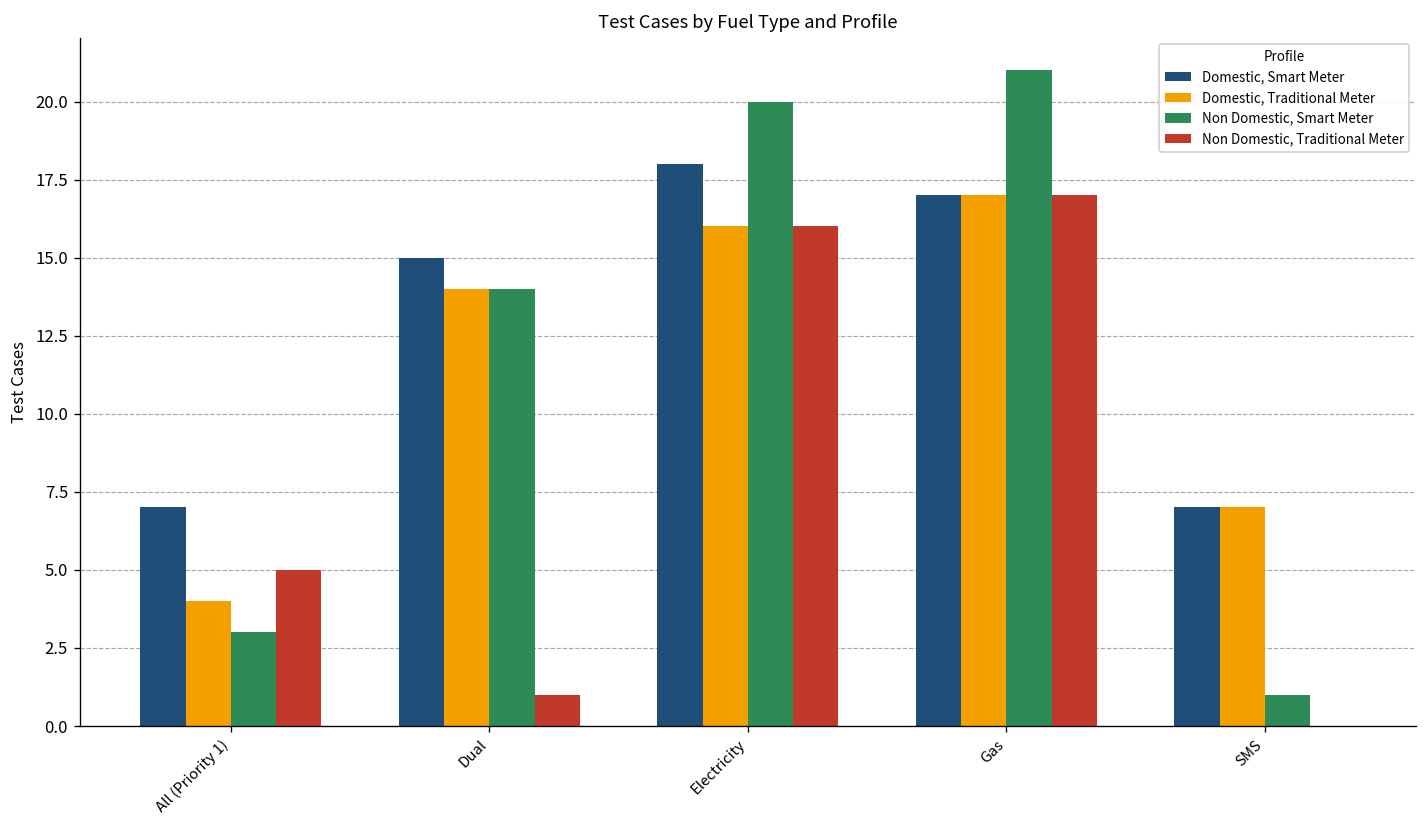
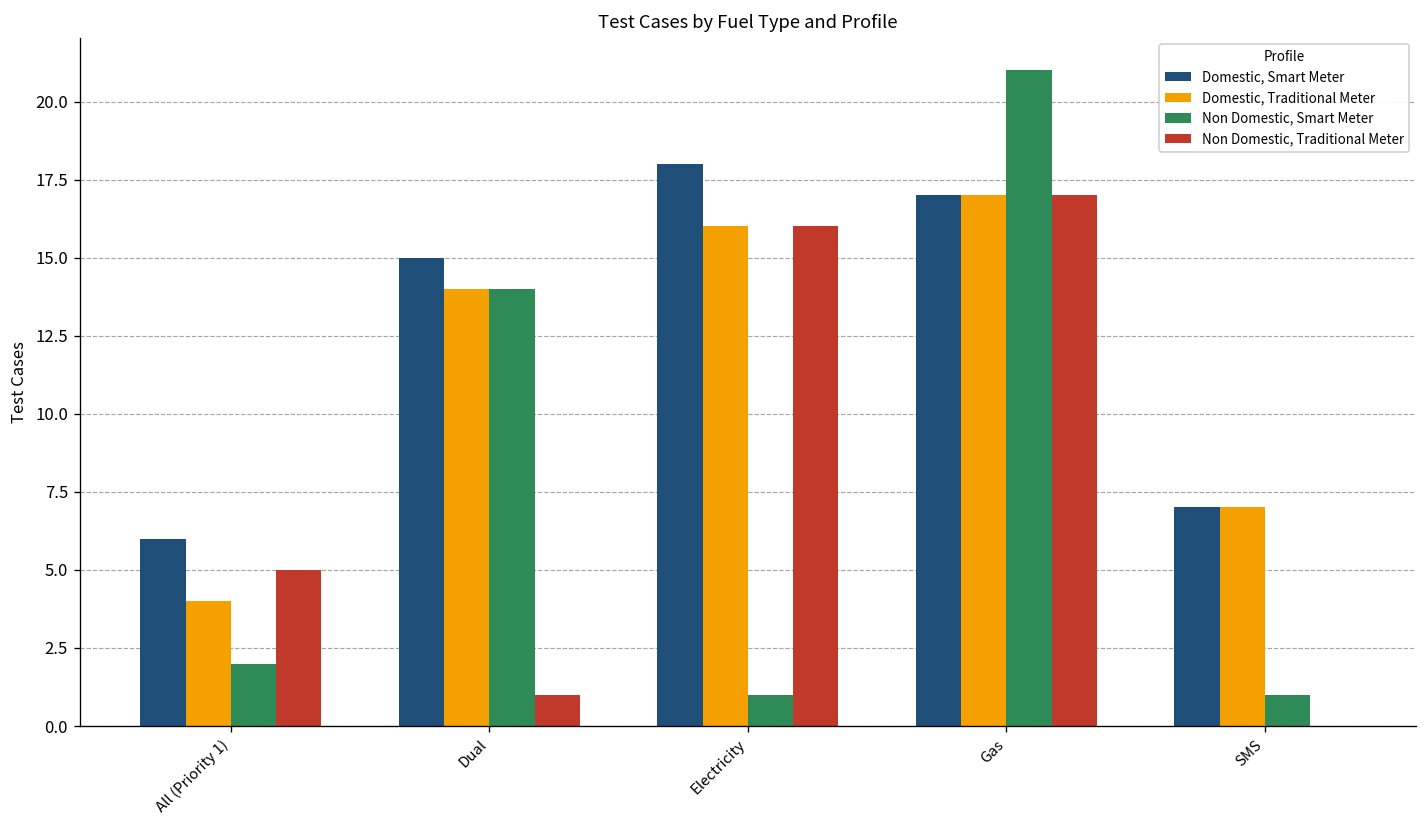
Domestic, Smart Meter, All (Priority 1): 7 -> 6
Non Domestic, Smart Meter, All (Priority 1): 3 -> 2
Non Domestic, Smart Meter, Electricity: 20 -> 1
